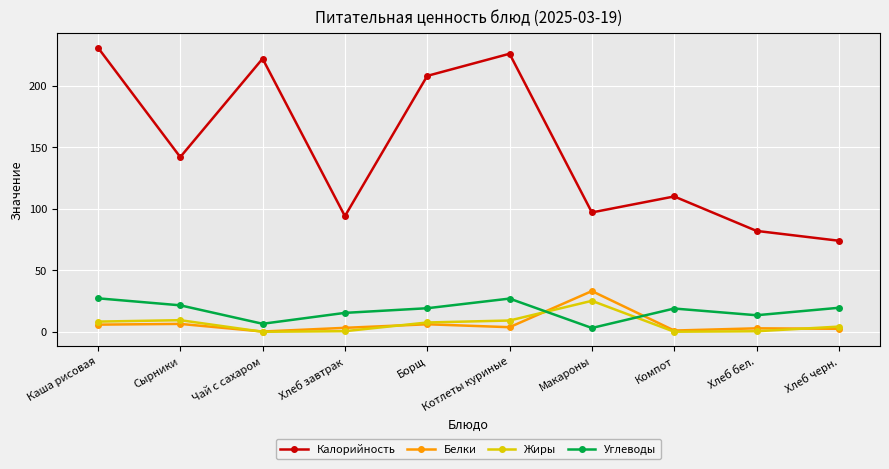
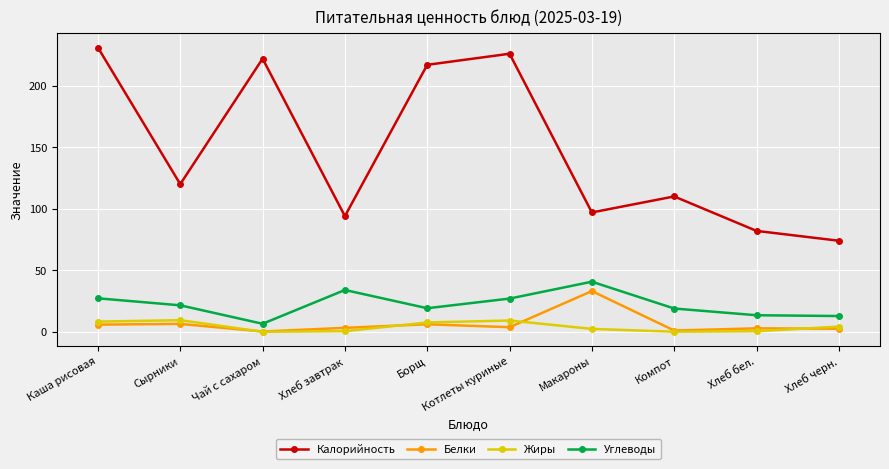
Калорийность, Сырники: 142 -> 120
Углеводы, Хлеб завтрак: 15 -> 34
Калорийность, Борщ: 208 -> 217
Жиры, Макароны: 25 -> 2
Углеводы, Макароны: 3 -> 41
Углеводы, Хлеб черн.: 20 -> 13
